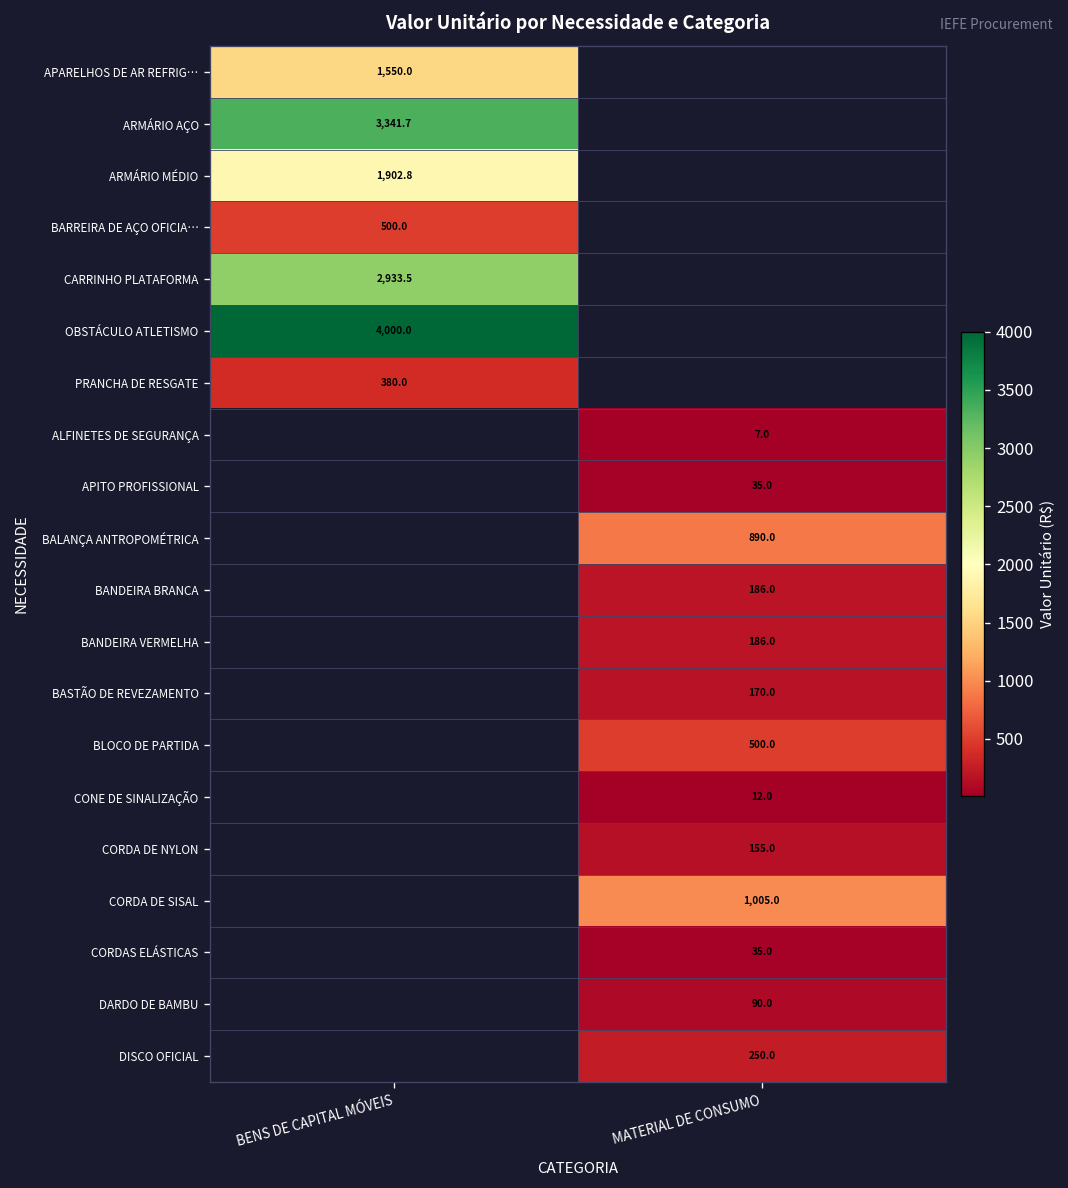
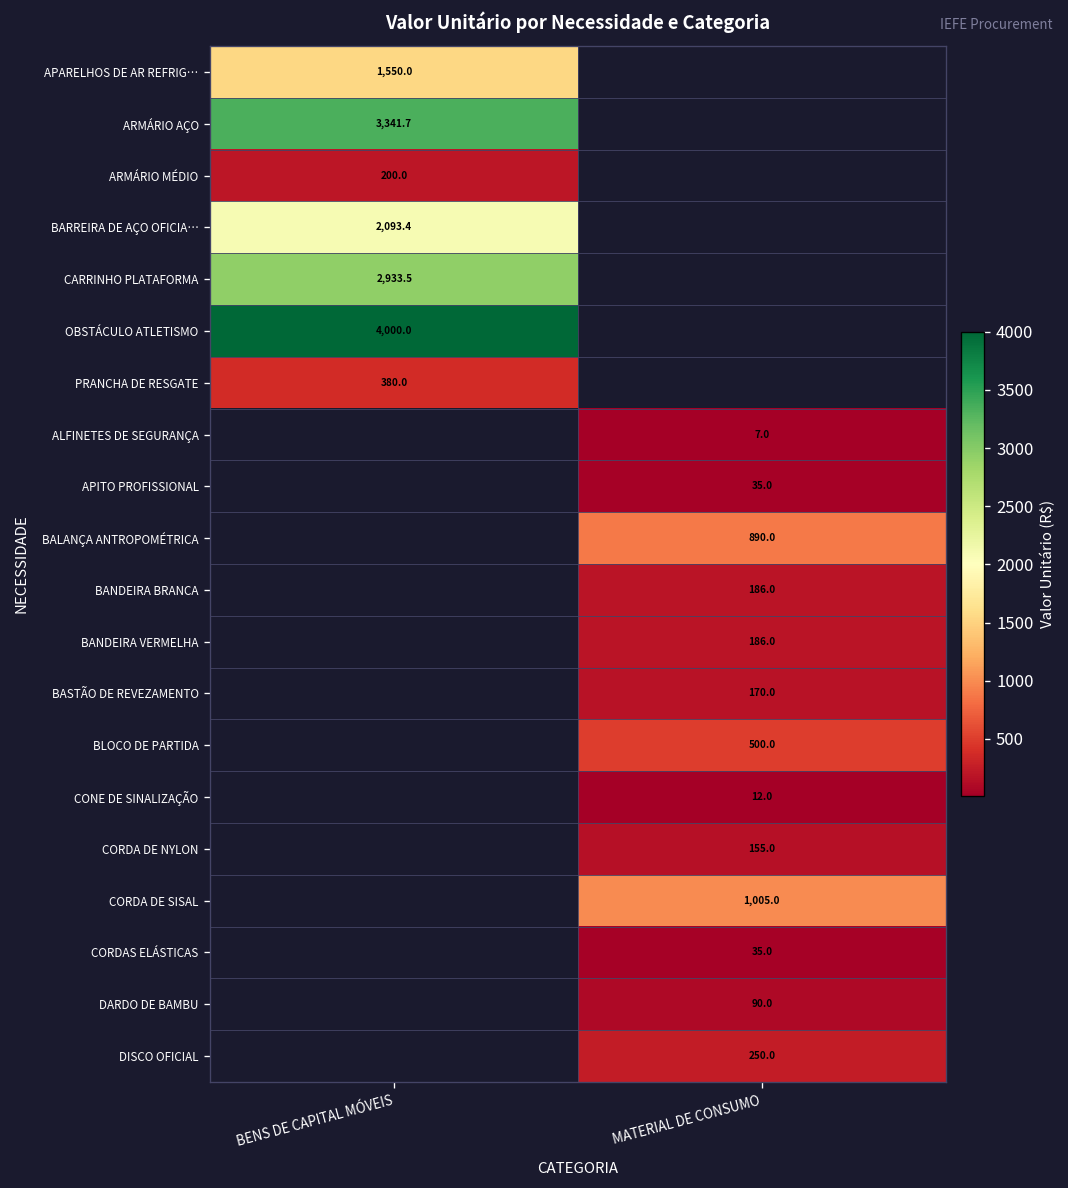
ARMÁRIO MÉDIO, BENS DE CAPITAL MÓVEIS: 1,902.8 -> 200.0
BARREIRA DE AÇO OFICIA…, BENS DE CAPITAL MÓVEIS: 500.0 -> 2,093.4
